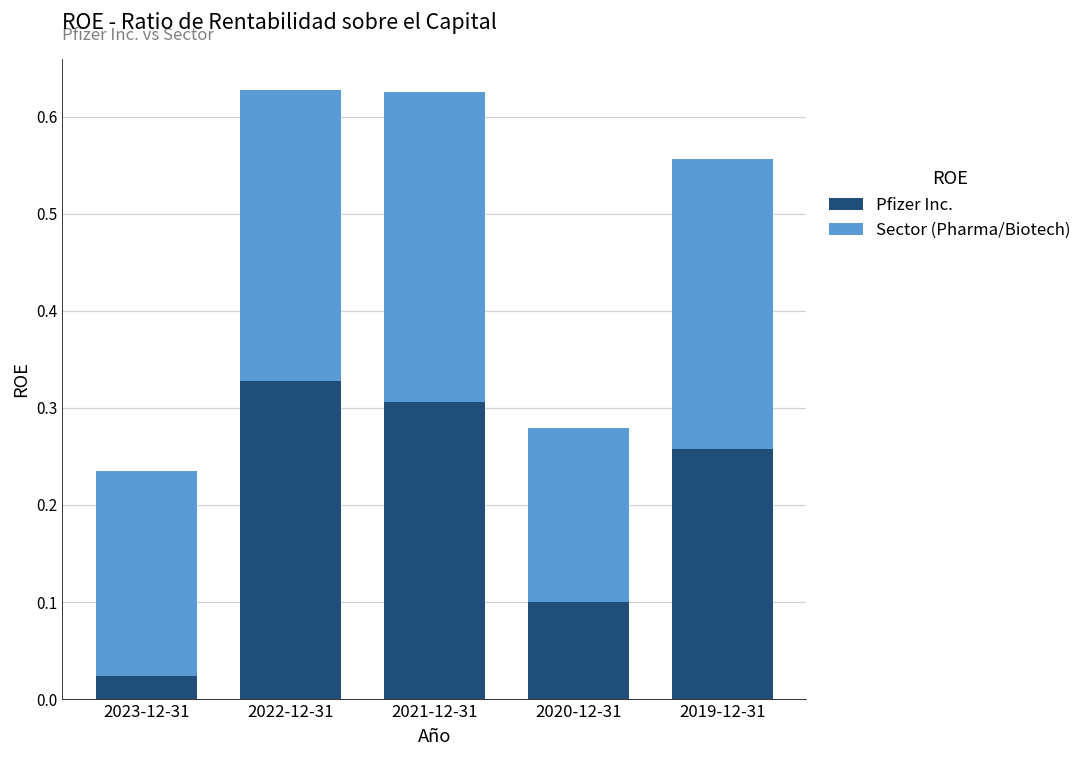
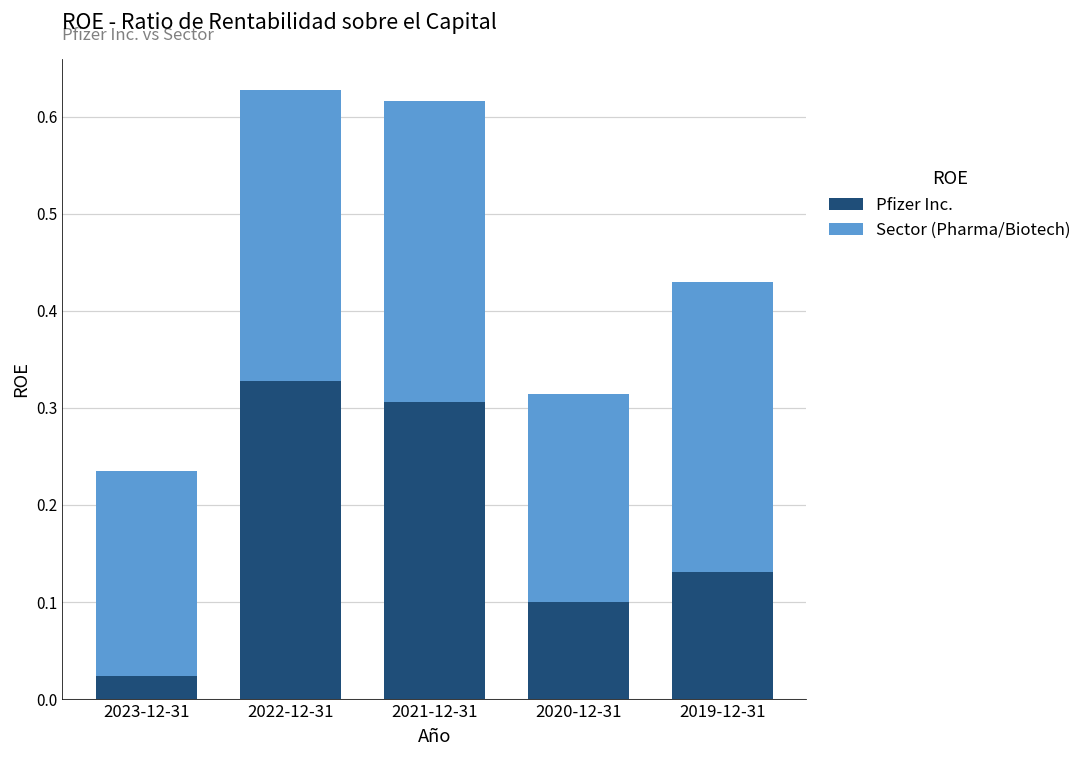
Sector (Pharma/Biotech), 2021-12-31: 0.32 -> 0.31
Sector (Pharma/Biotech), 2020-12-31: 0.18 -> 0.21
Pfizer Inc., 2019-12-31: 0.26 -> 0.13
